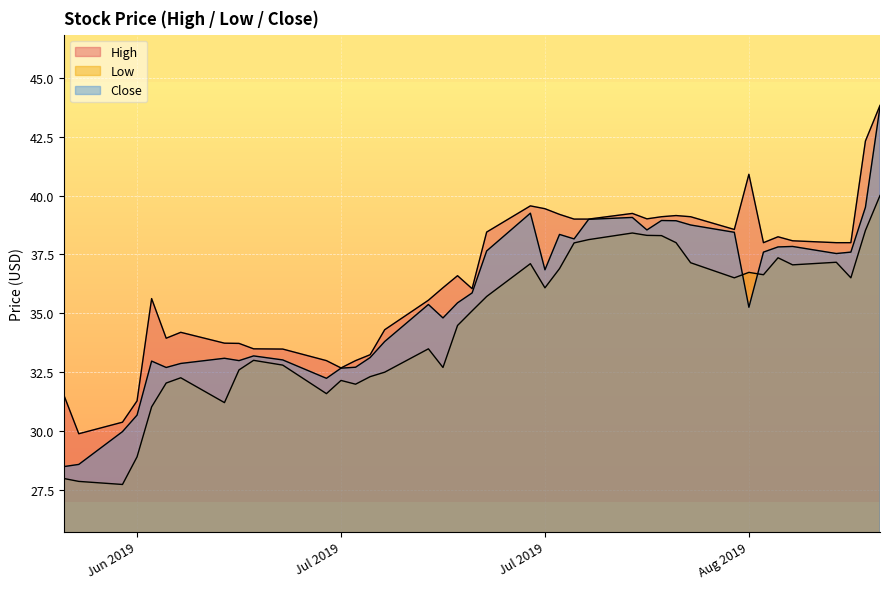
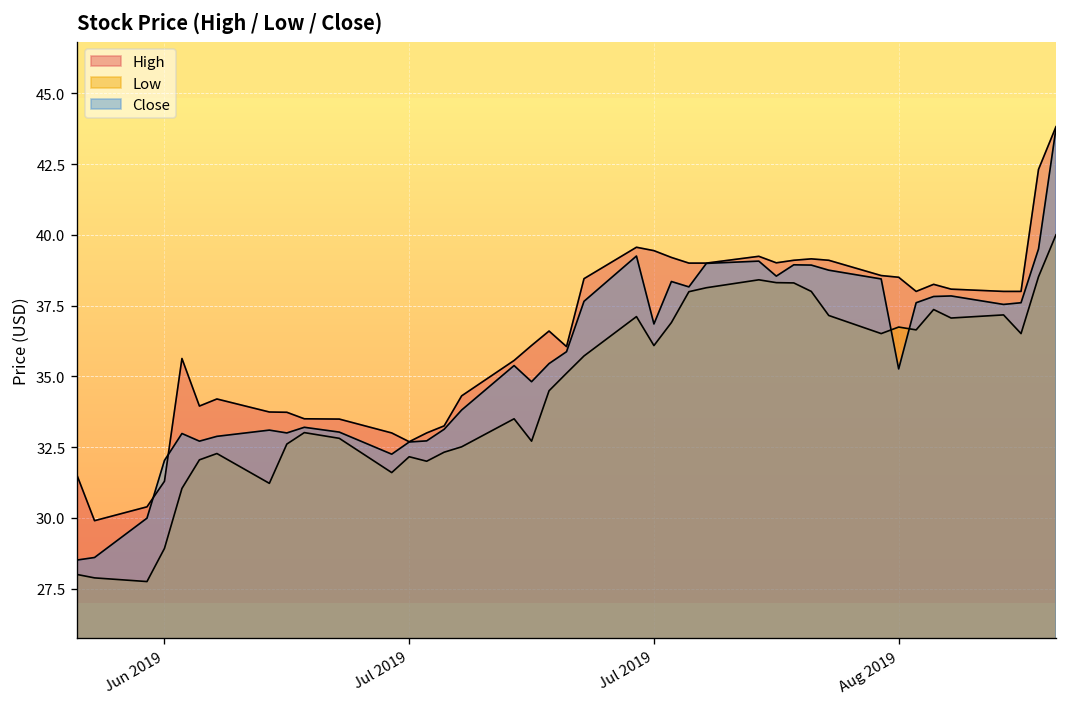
Close, Jun 2019: 30.7 -> 32.0
High, Aug 2019: 40.9 -> 38.5
